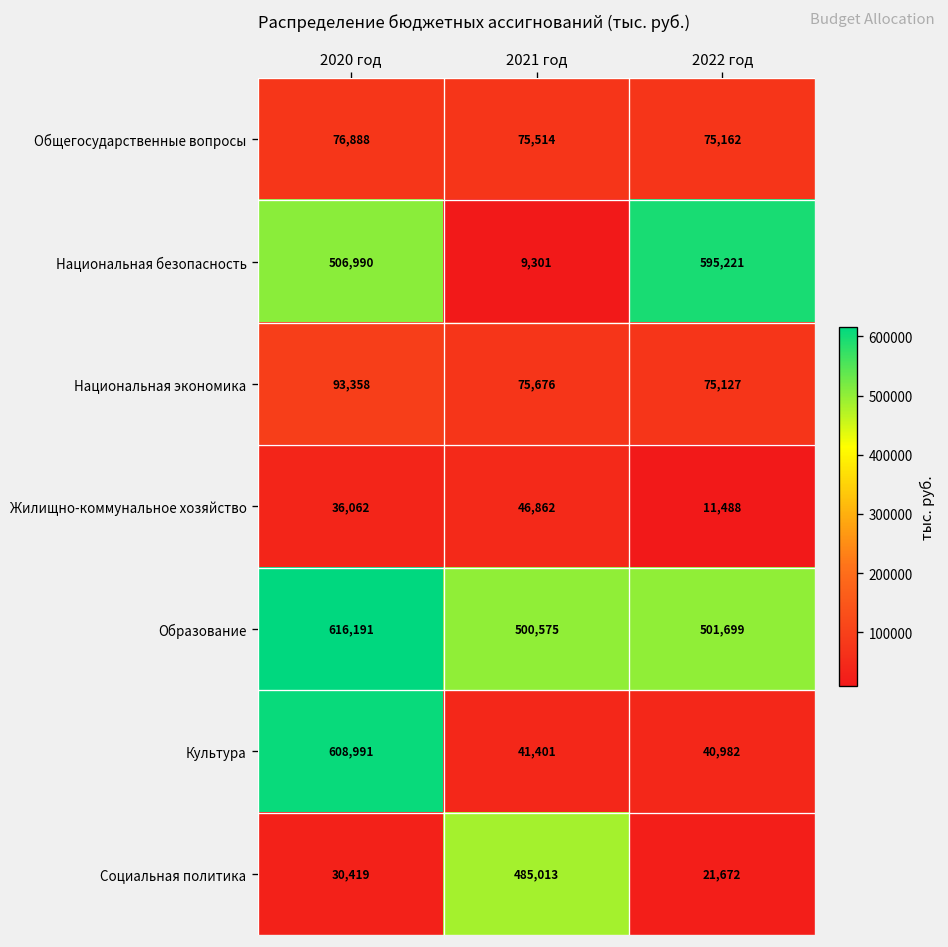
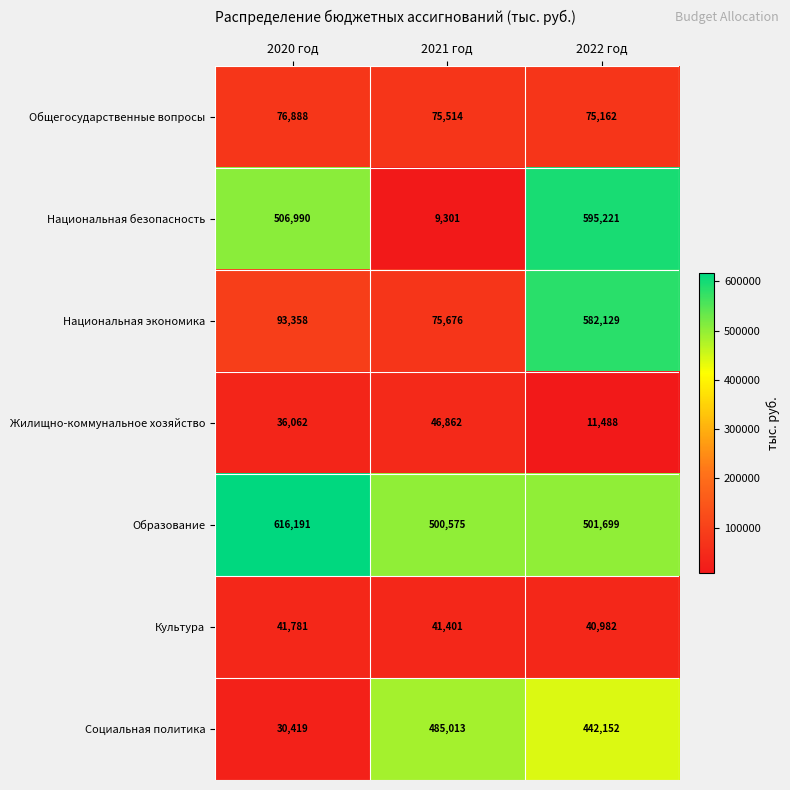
Национальная экономика, 2022 год: 75,127 -> 582,129
Культура, 2020 год: 608,991 -> 41,781
Социальная политика, 2022 год: 21,672 -> 442,152
